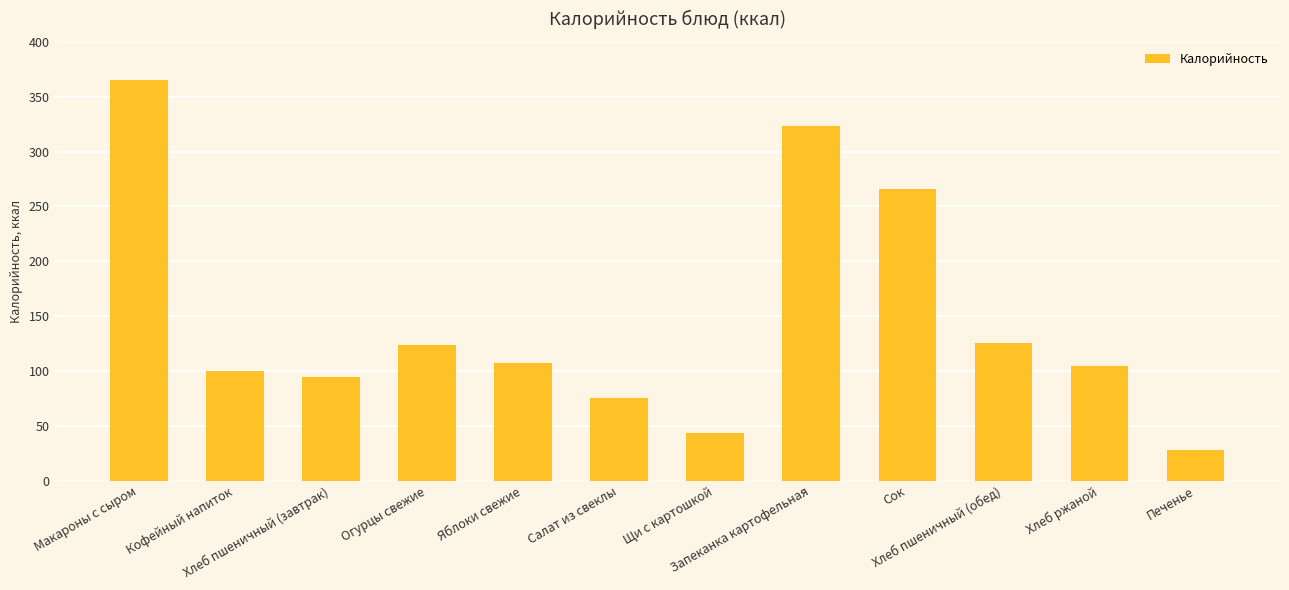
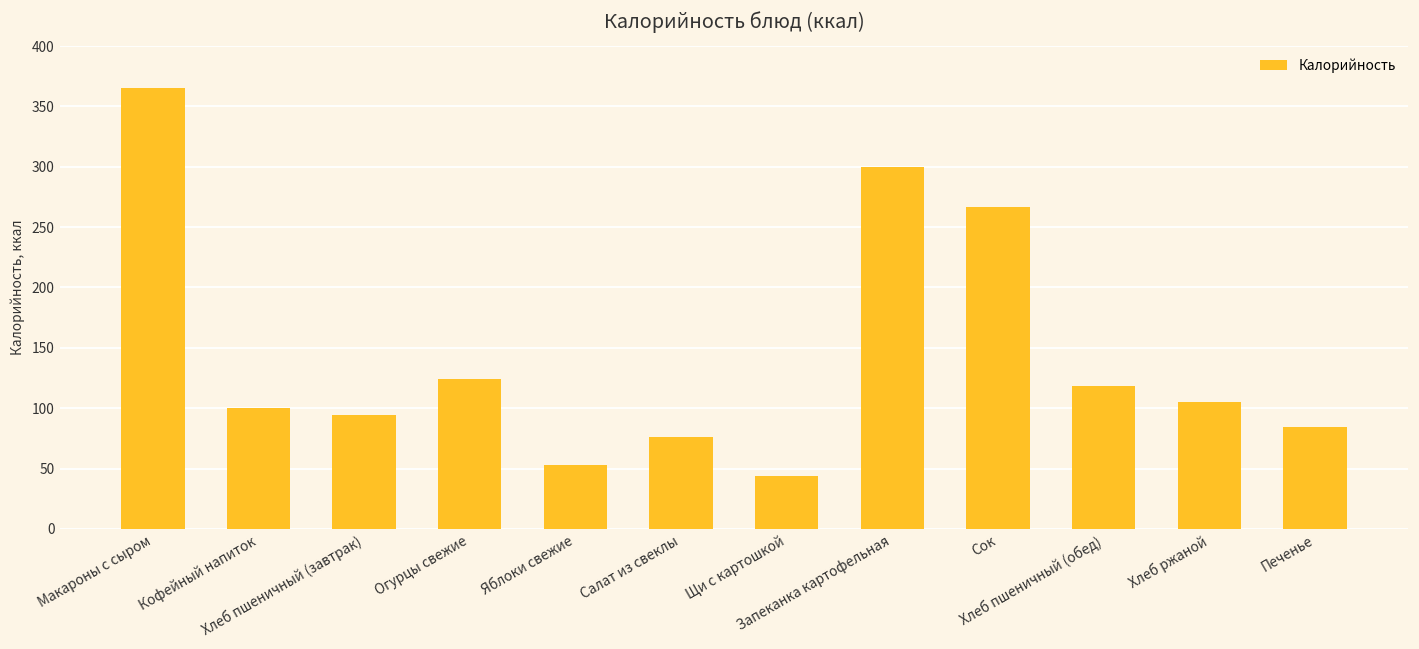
Яблоки свежие: 107 -> 53
Запеканка картофельная: 323 -> 300
Хлеб пшеничный (обед): 126 -> 118
Печенье: 28 -> 84
